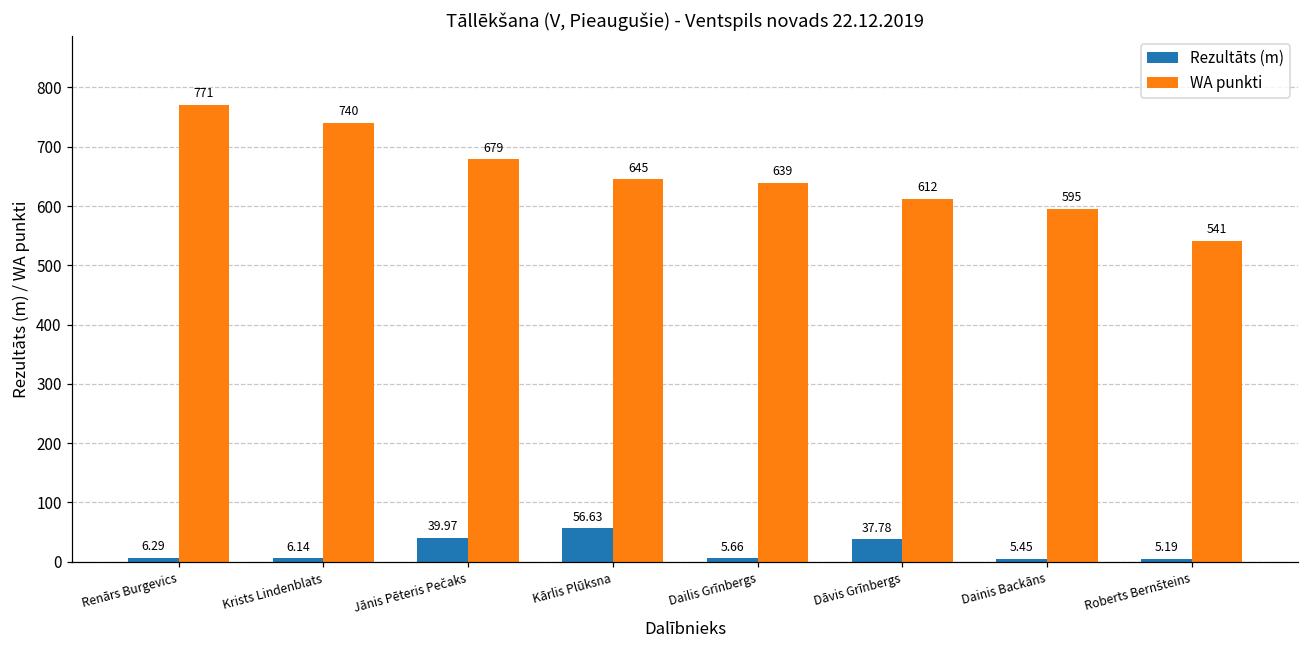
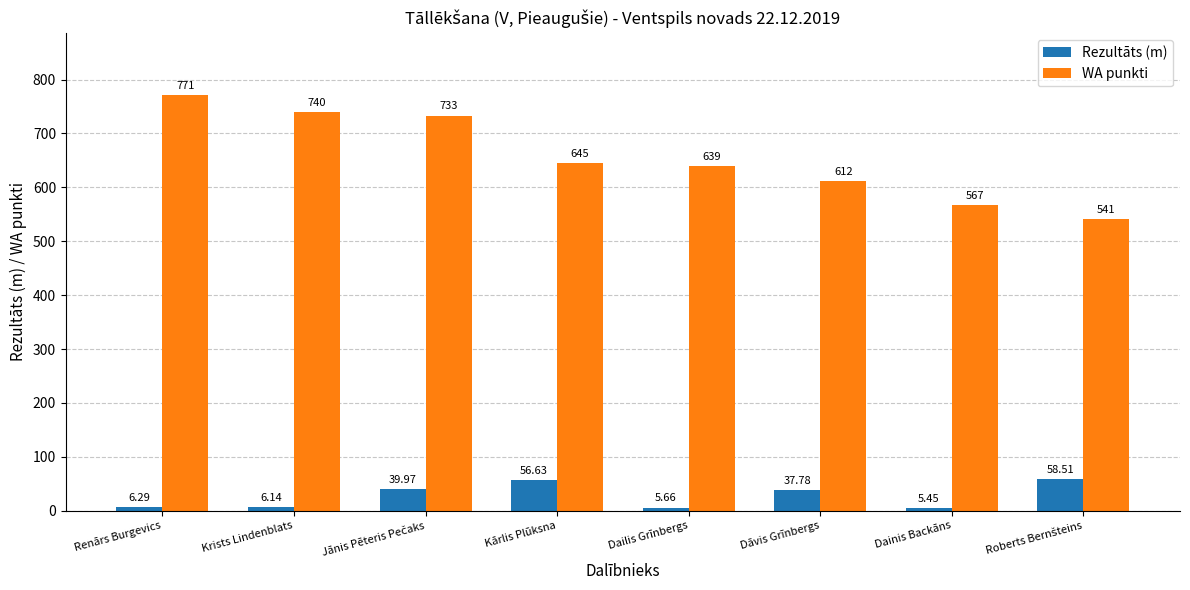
WA punkti, Jānis Pēteris Pečaks: 679 -> 733
WA punkti, Dainis Backāns: 595 -> 567
Rezultāts (m), Roberts Bernšteins: 5.19 -> 58.51
